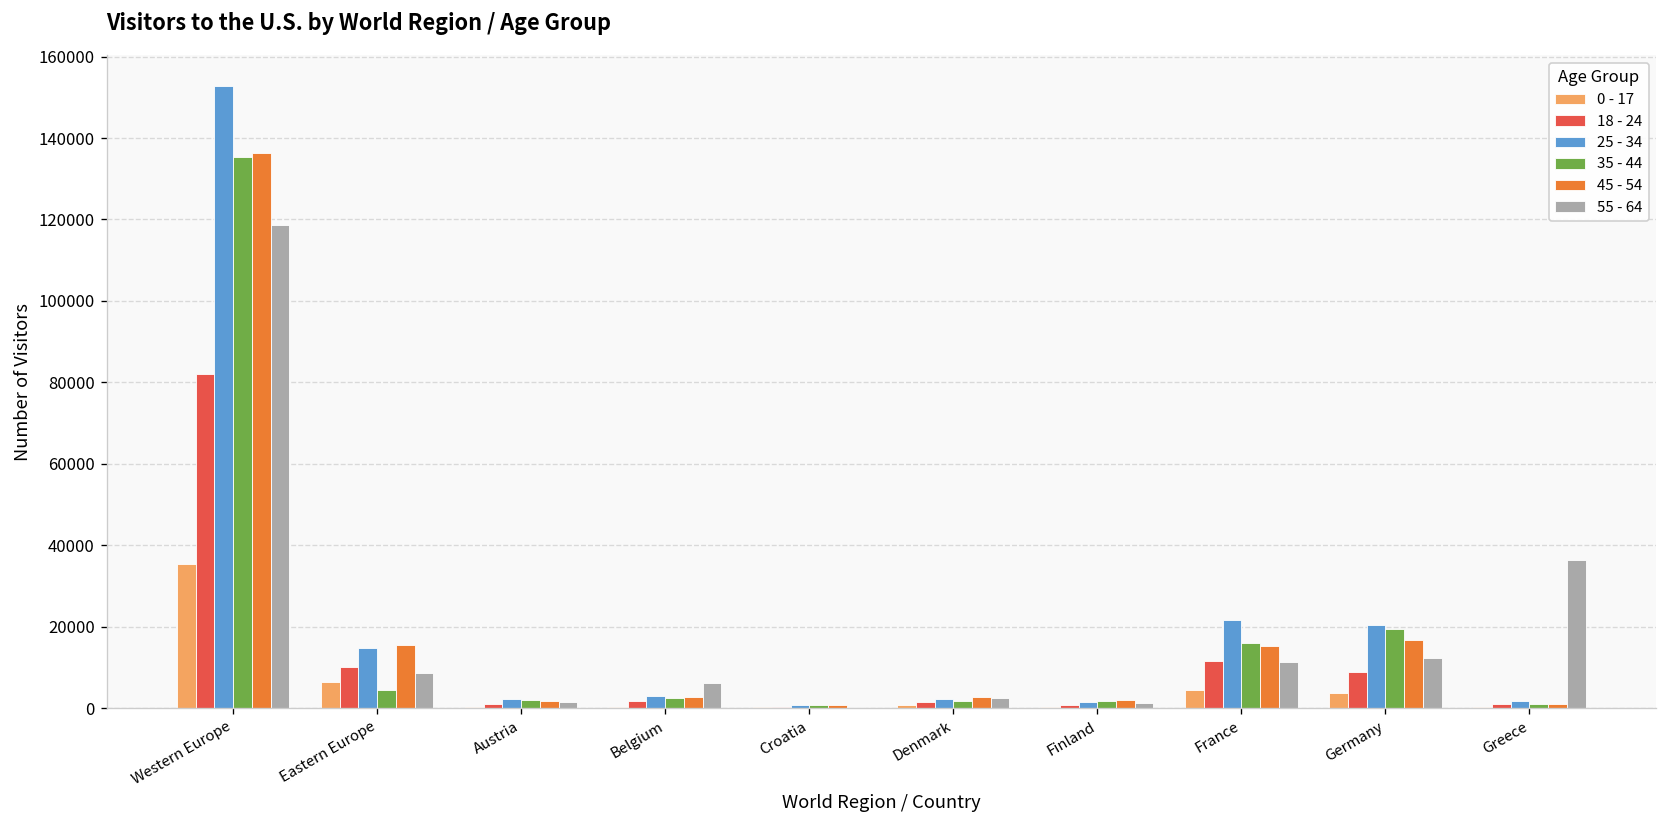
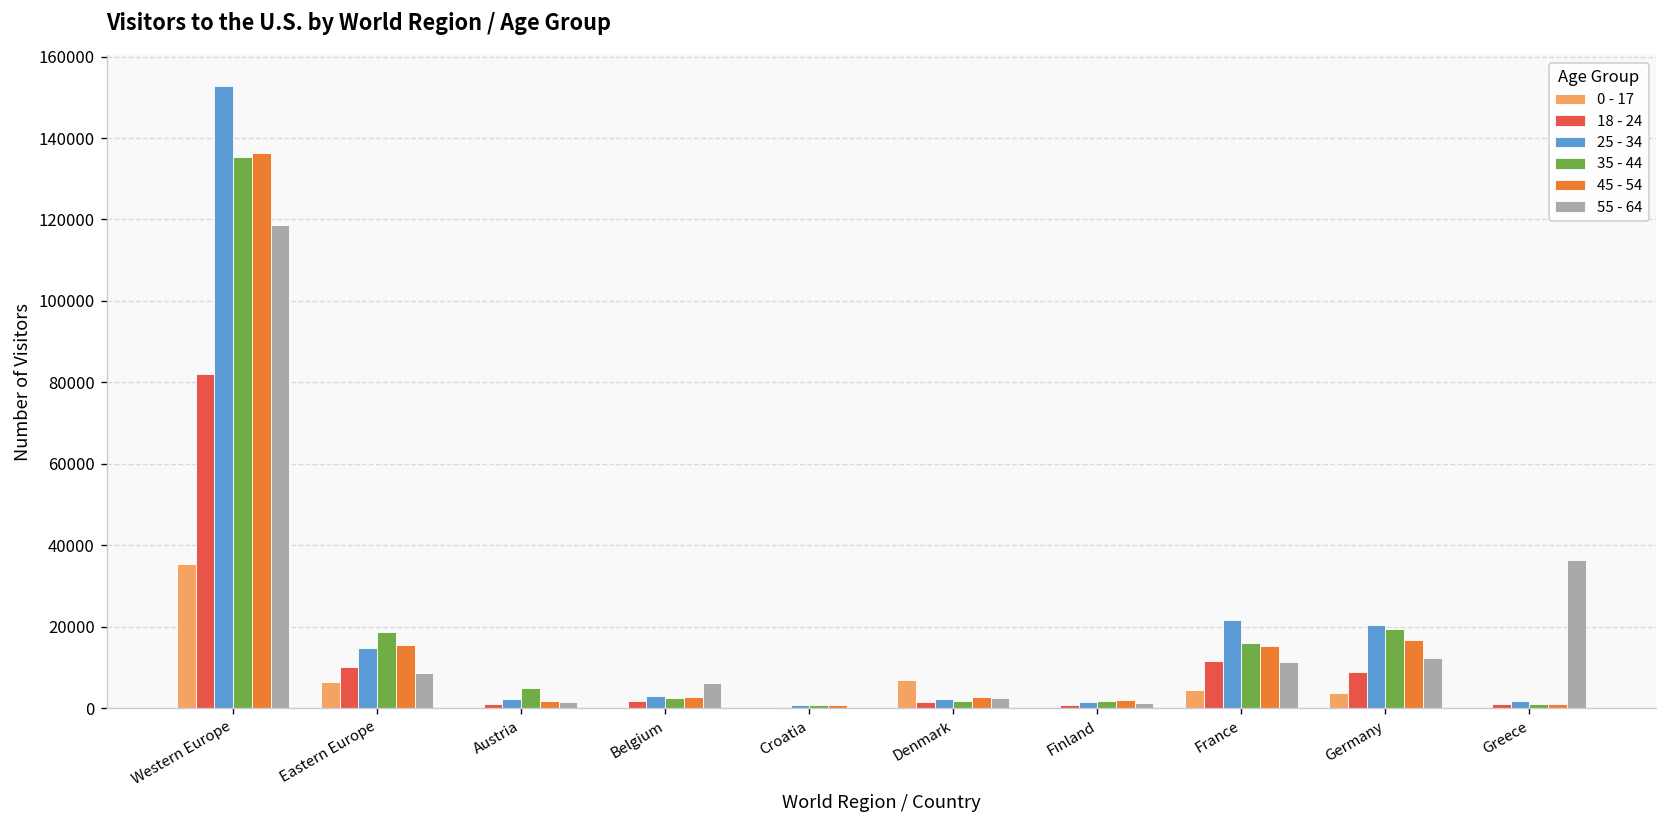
35 - 44, Eastern Europe: 5000 -> 19000
35 - 44, Austria: 2000 -> 5000
0 - 17, Denmark: 1000 -> 7000
